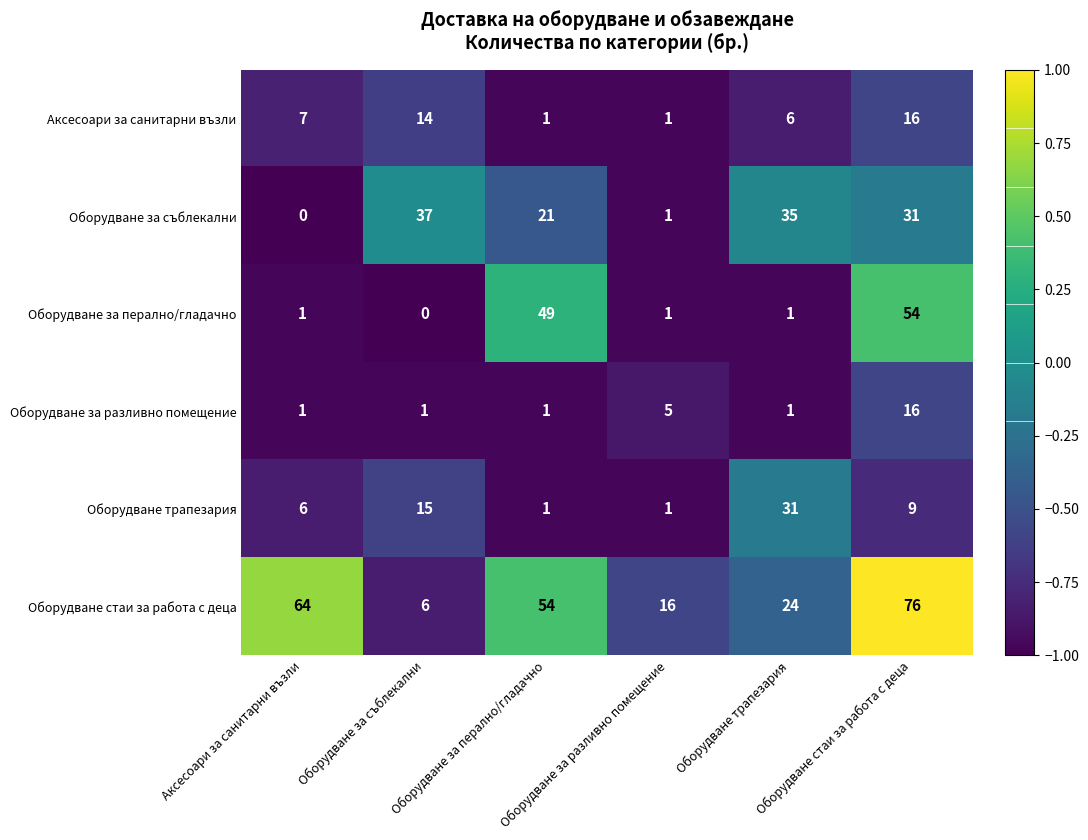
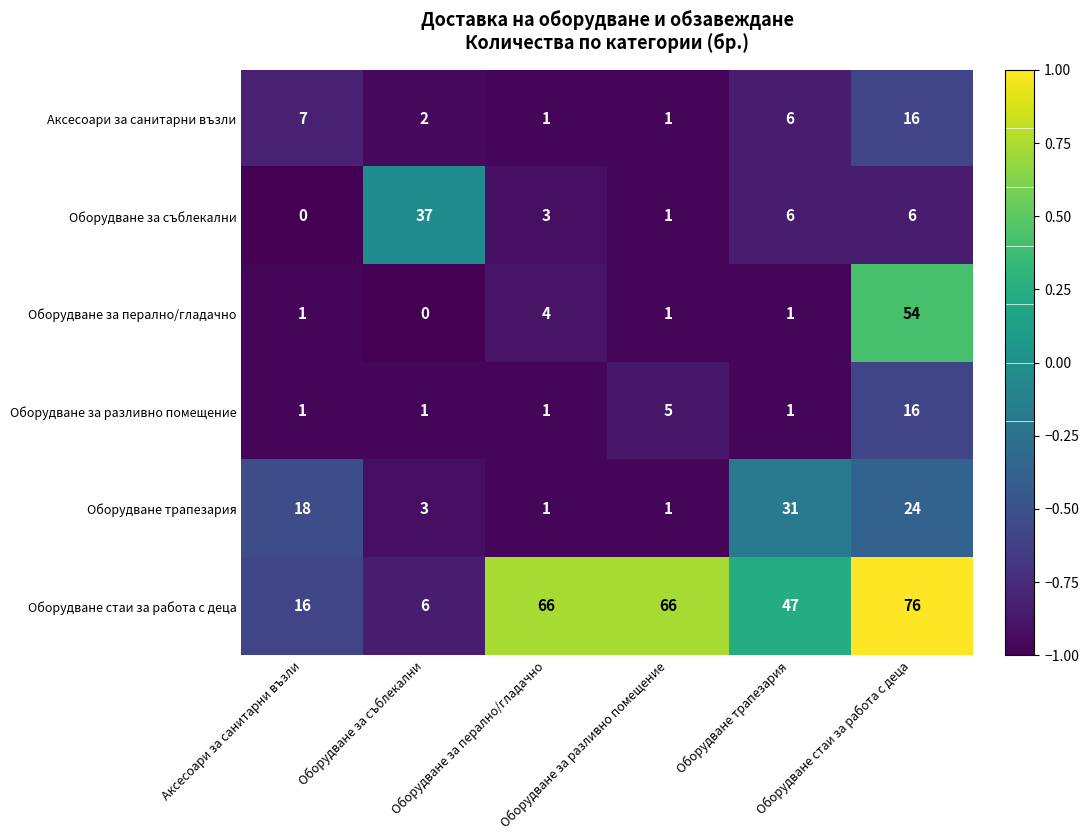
Аксесоари за санитарни възли, Оборудване за съблекални: 14 -> 2
Оборудване за съблекални, Оборудване за перално/гладачно: 21 -> 3
Оборудване за съблекални, Оборудване трапезария: 35 -> 6
Оборудване за съблекални, Оборудване стаи за работа с деца: 31 -> 6
Оборудване за перално/гладачно, Оборудване за перално/гладачно: 49 -> 4
Оборудване трапезария, Аксесоари за санитарни възли: 6 -> 18
Оборудване трапезария, Оборудване за съблекални: 15 -> 3
Оборудване трапезария, Оборудване стаи за работа с деца: 9 -> 24
Оборудване стаи за работа с деца, Аксесоари за санитарни възли: 64 -> 16
Оборудване стаи за работа с деца, Оборудване за перално/гладачно: 54 -> 66
Оборудване стаи за работа с деца, Оборудване за разливно помещение: 16 -> 66
Оборудване стаи за работа с деца, Оборудване трапезария: 24 -> 47
